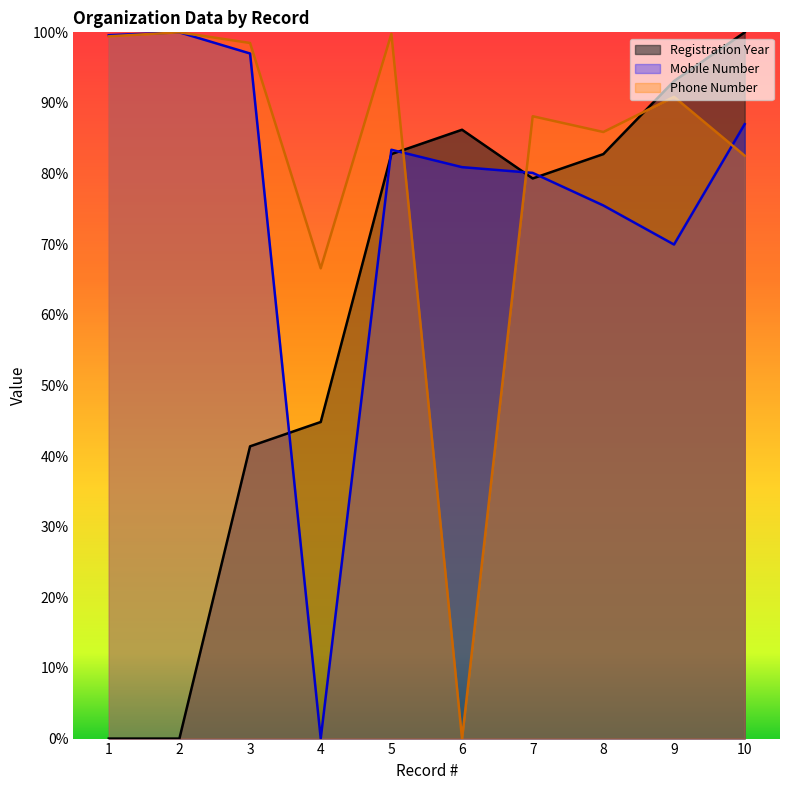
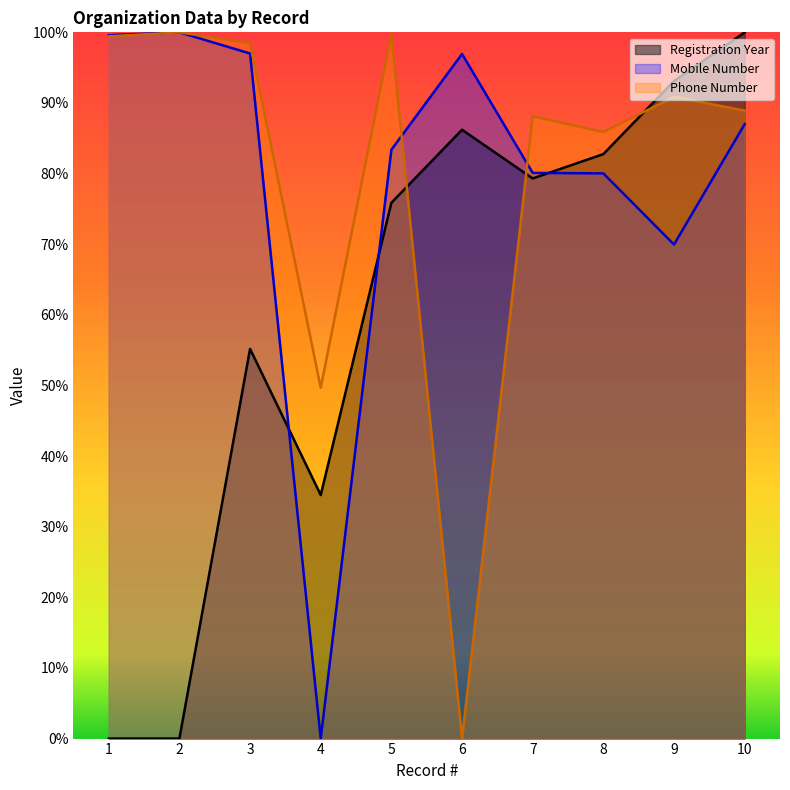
Registration Year, 3: 41% -> 55%
Registration Year, 4: 45% -> 34%
Phone Number, 4: 67% -> 50%
Registration Year, 5: 83% -> 76%
Mobile Number, 6: 81% -> 97%
Mobile Number, 8: 75% -> 80%
Phone Number, 10: 83% -> 89%
